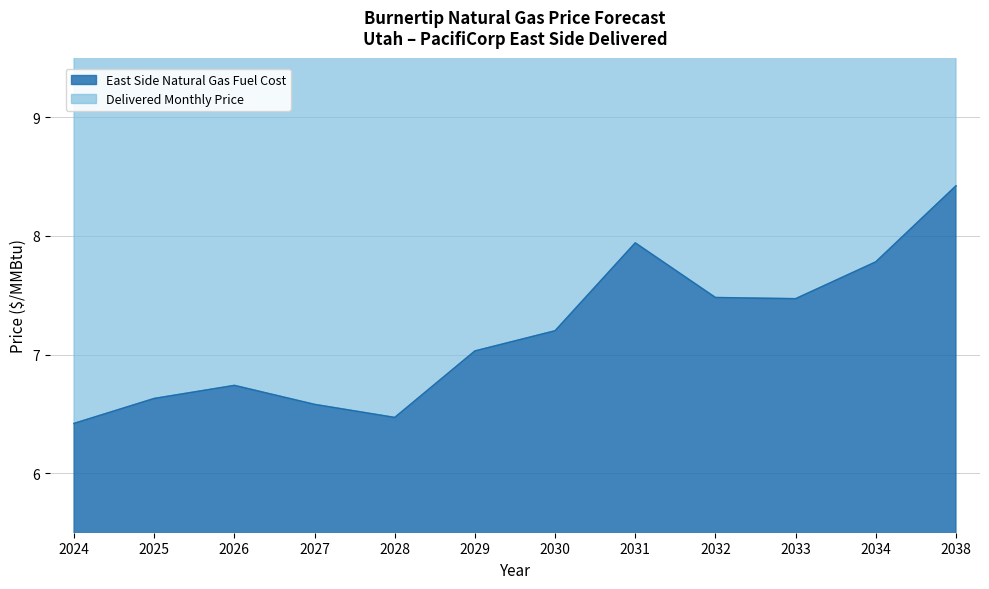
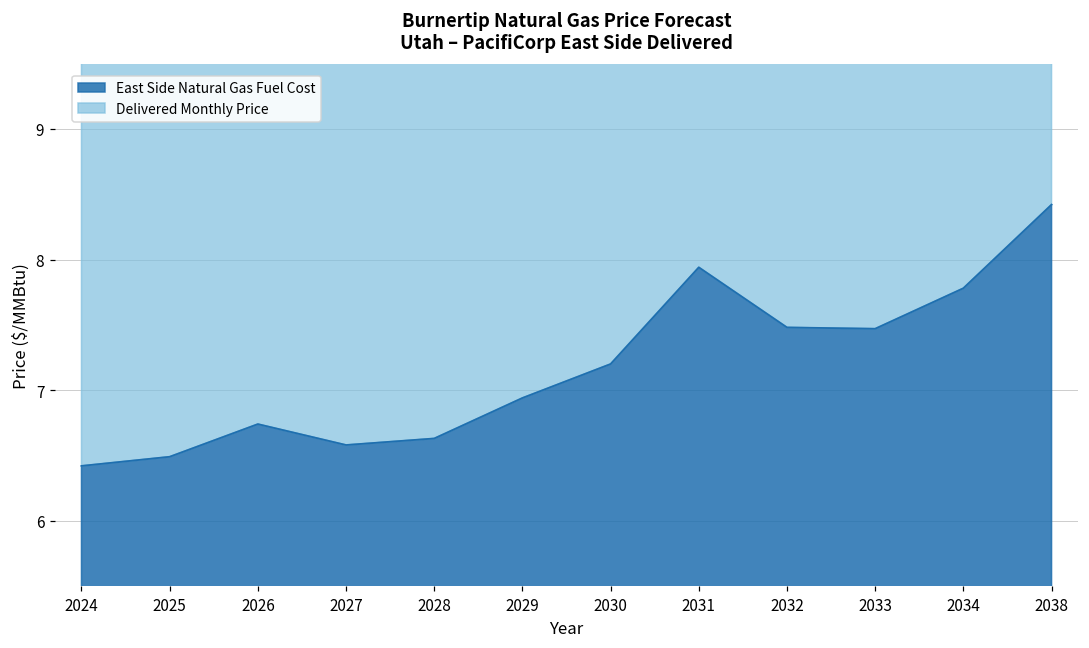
East Side Natural Gas Fuel Cost, 2025: 6.63 -> 6.49
East Side Natural Gas Fuel Cost, 2028: 6.47 -> 6.63
East Side Natural Gas Fuel Cost, 2029: 7.03 -> 6.94
